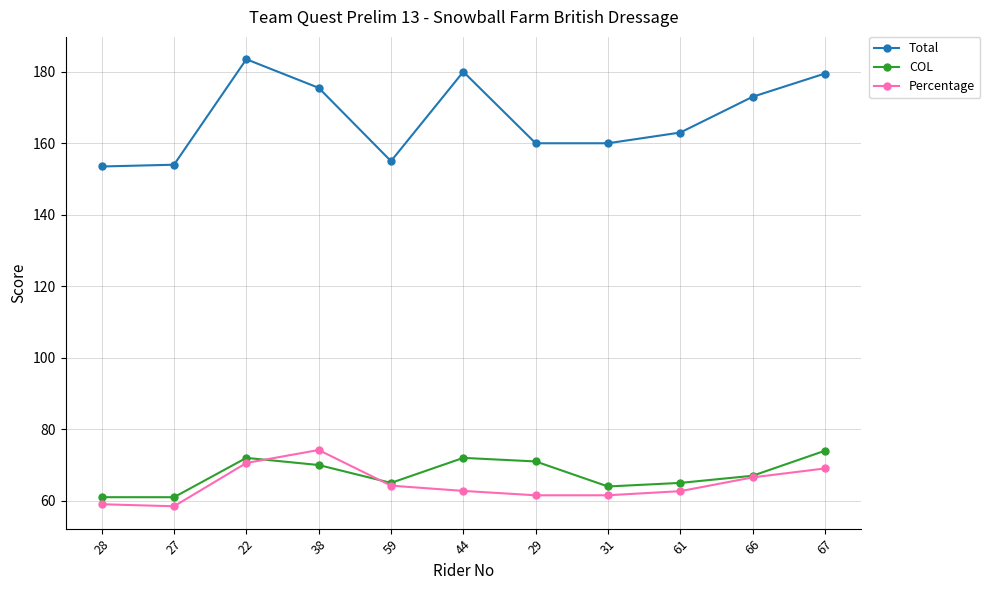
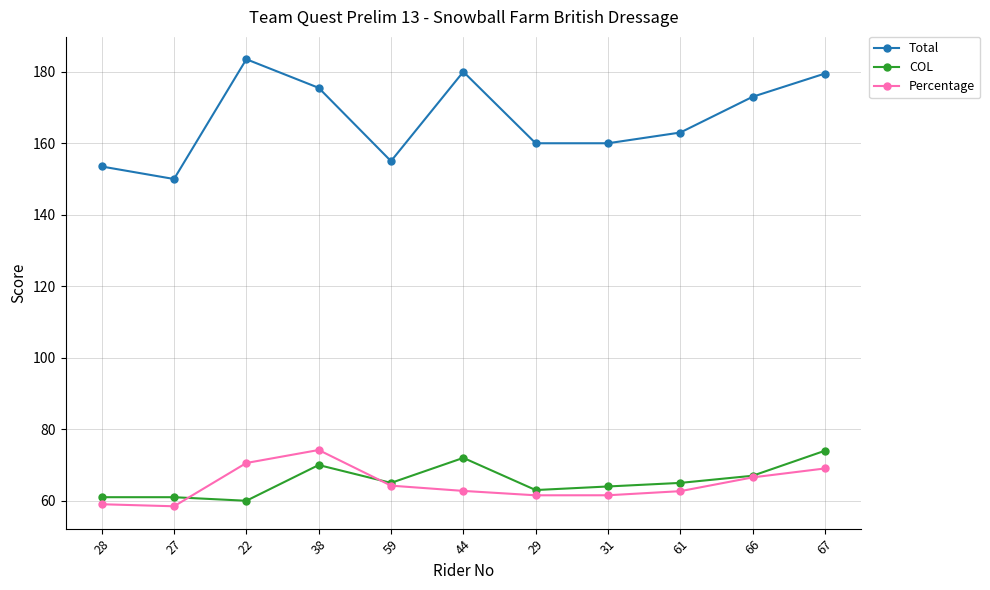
Total, 27: 154 -> 150
COL, 22: 72 -> 60
COL, 29: 71 -> 63
